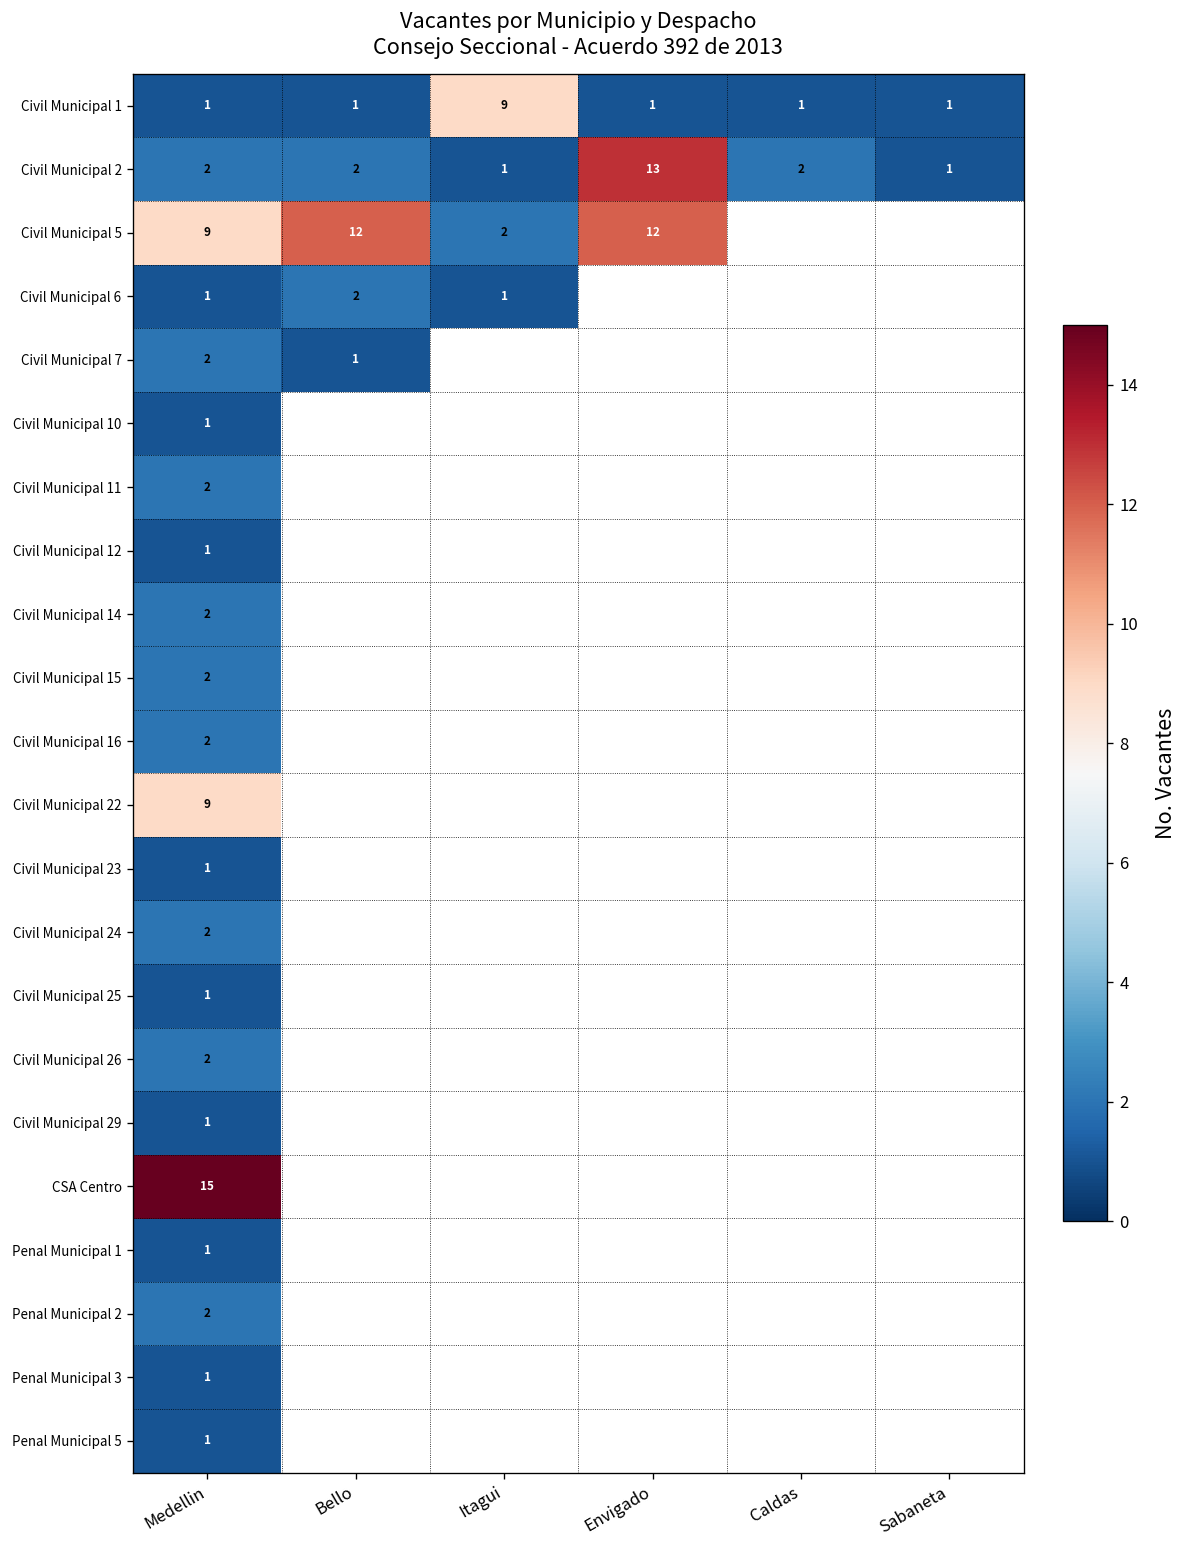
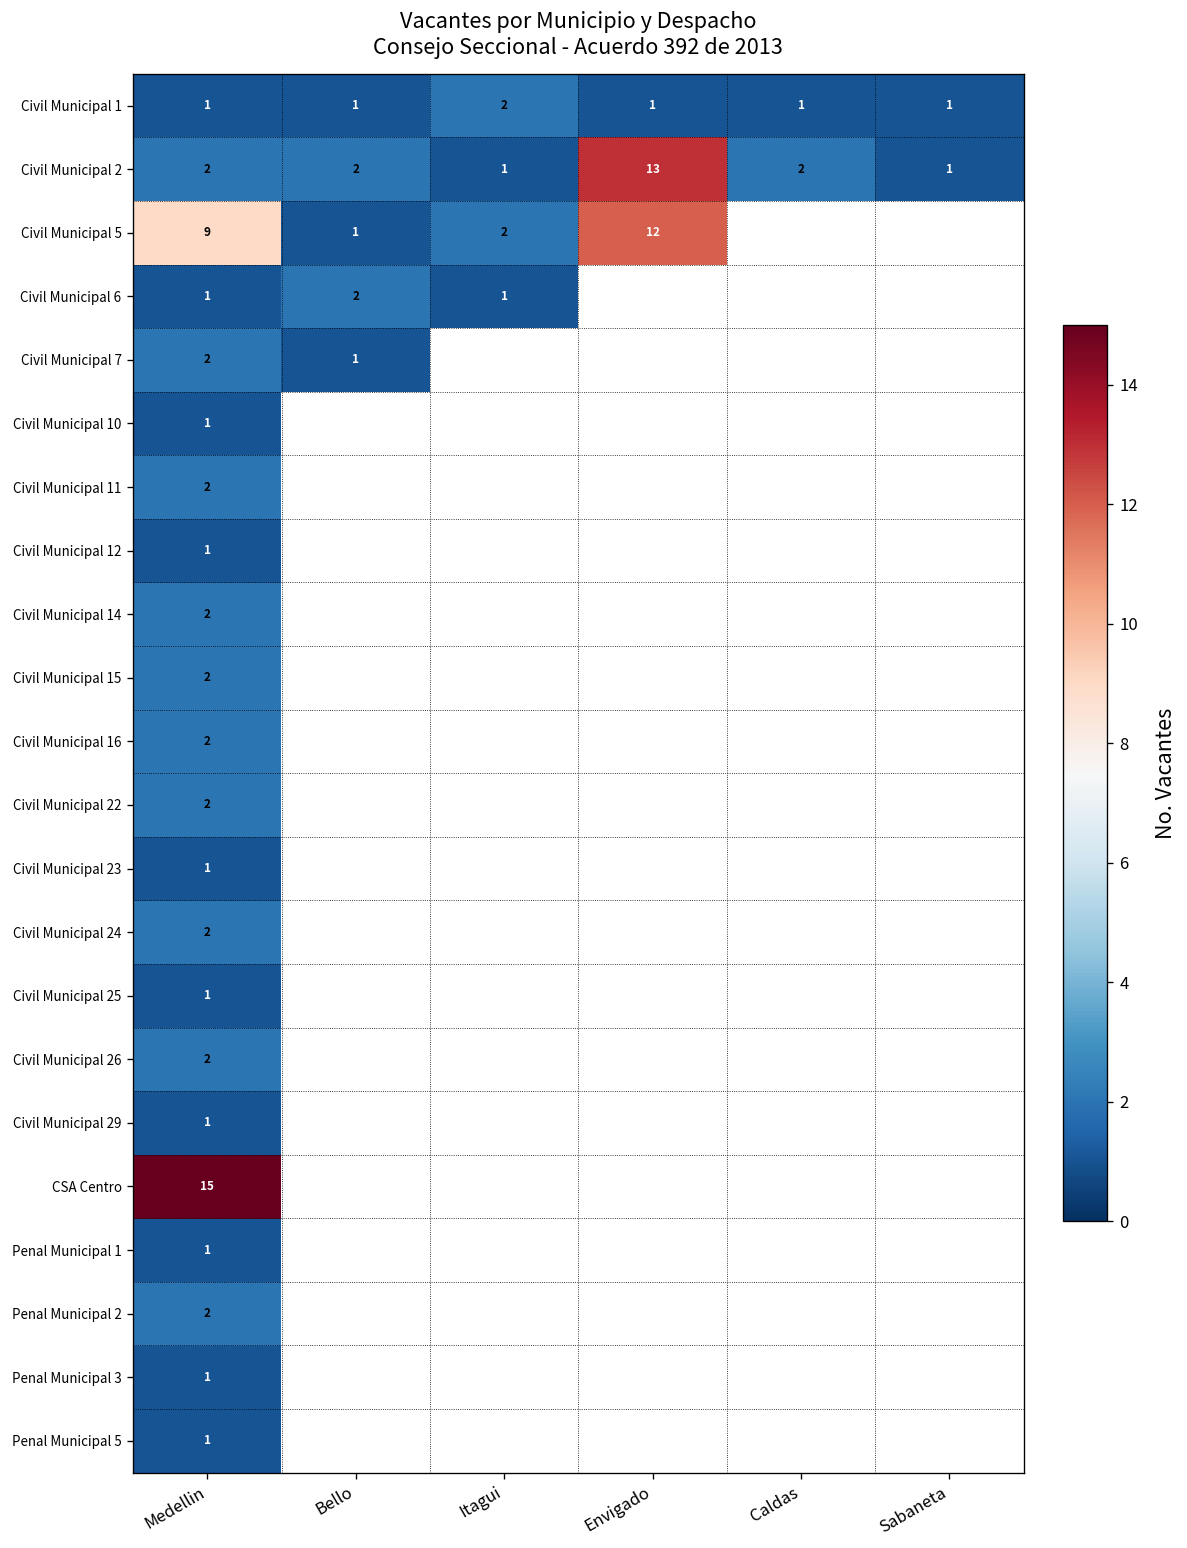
Civil Municipal 1, Itagui: 9 -> 2
Civil Municipal 5, Bello: 12 -> 1
Civil Municipal 22, Medellin: 9 -> 2
